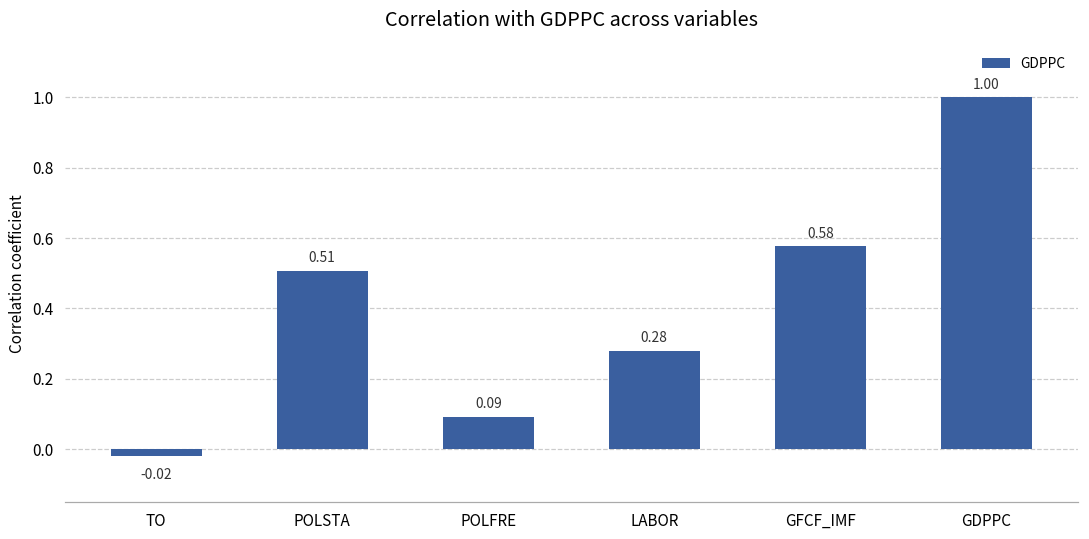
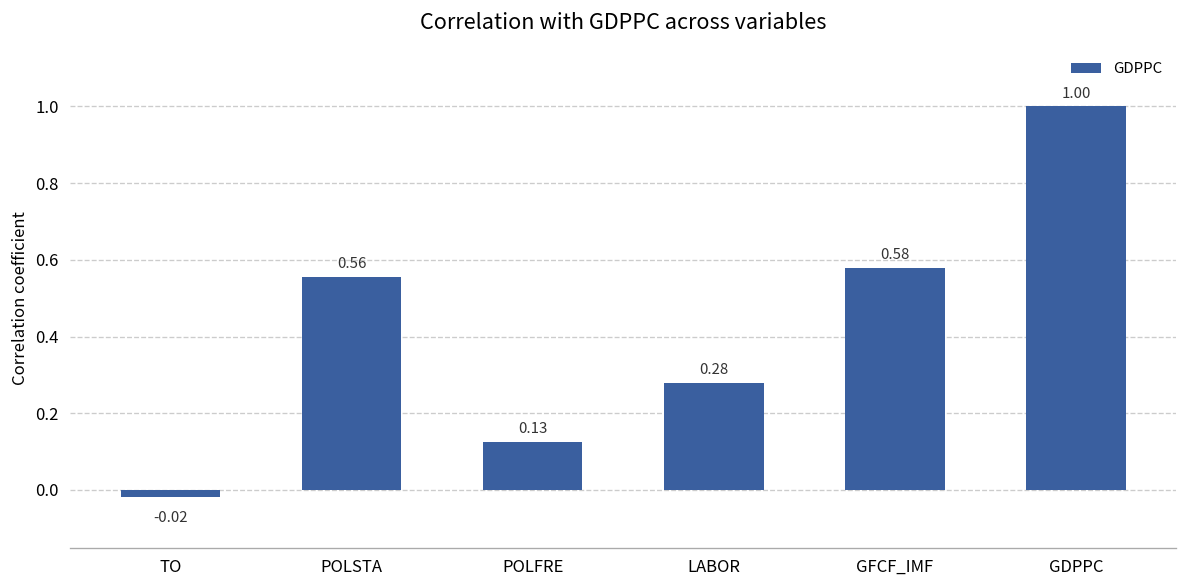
POLSTA: 0.51 -> 0.56
POLFRE: 0.09 -> 0.13
